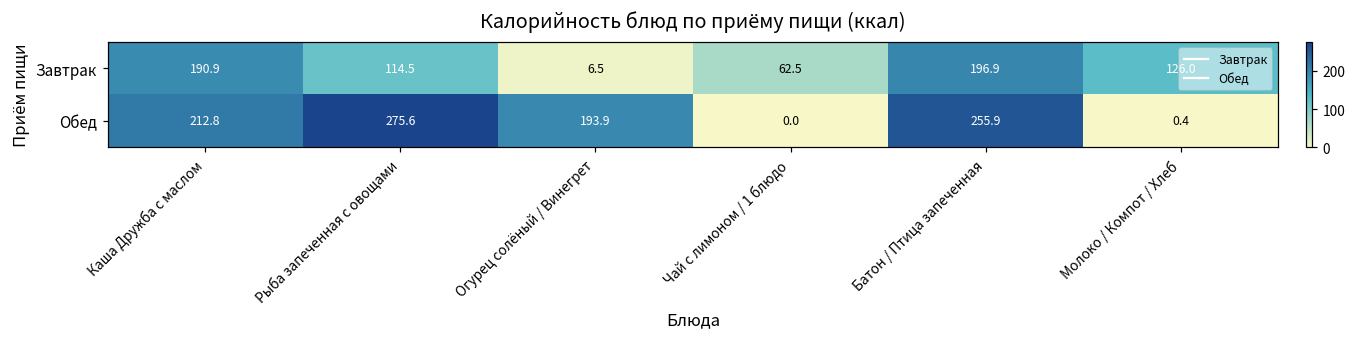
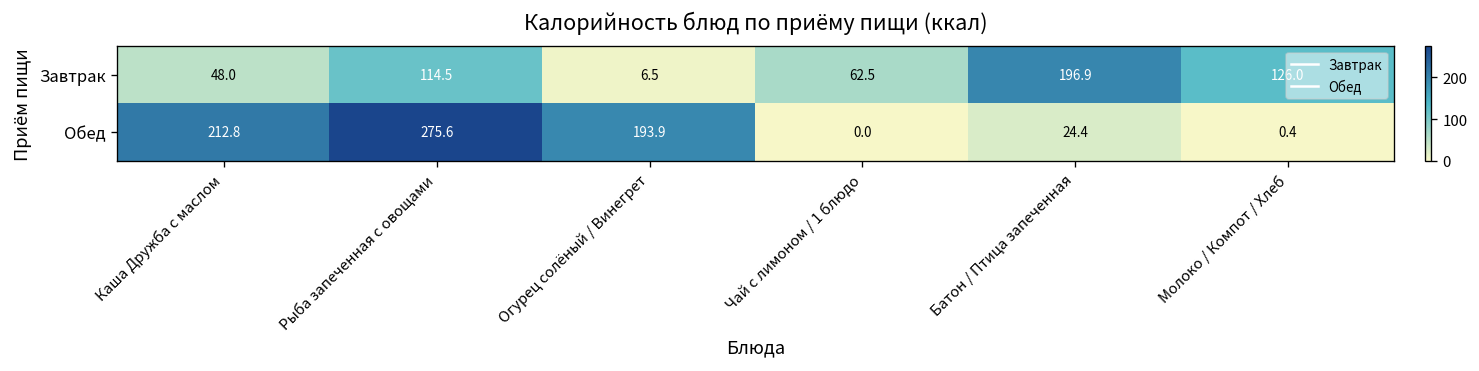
Завтрак, Каша Дружба с маслом: 190.9 -> 48.0
Обед, Батон / Птица запеченная: 255.9 -> 24.4
